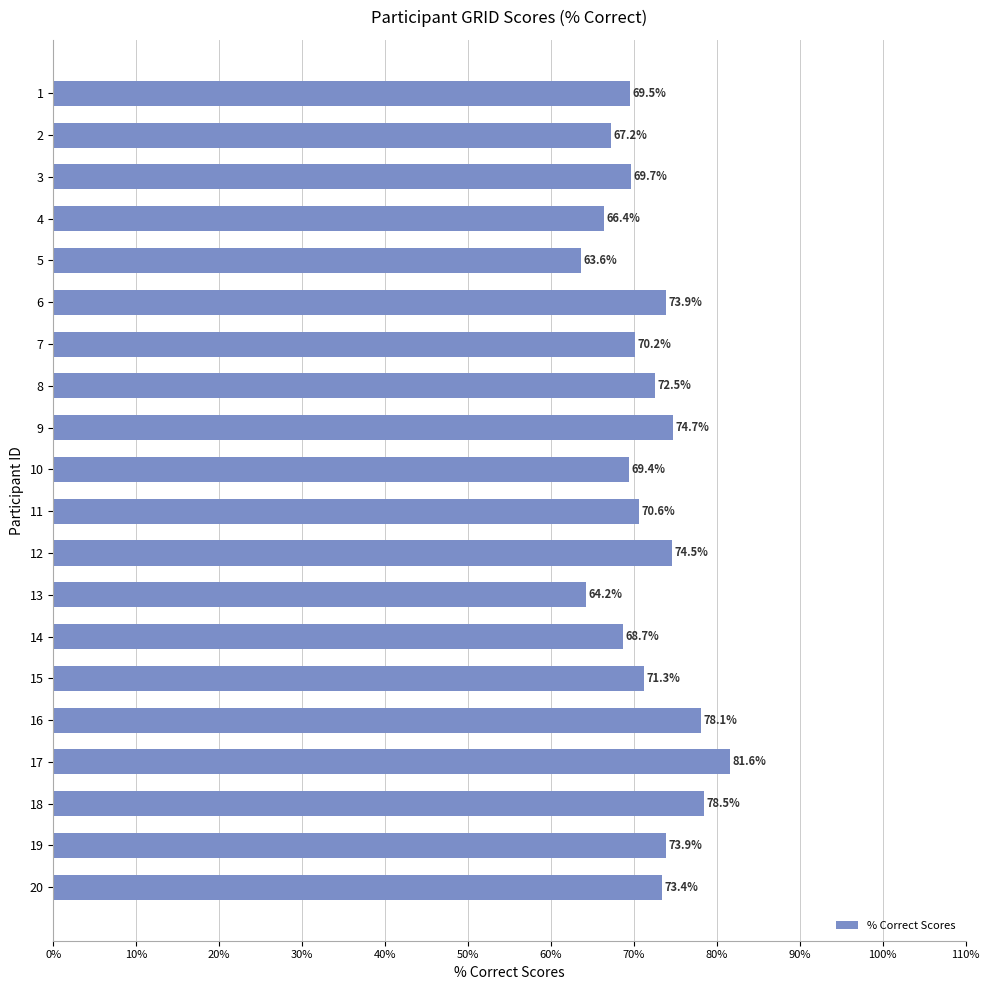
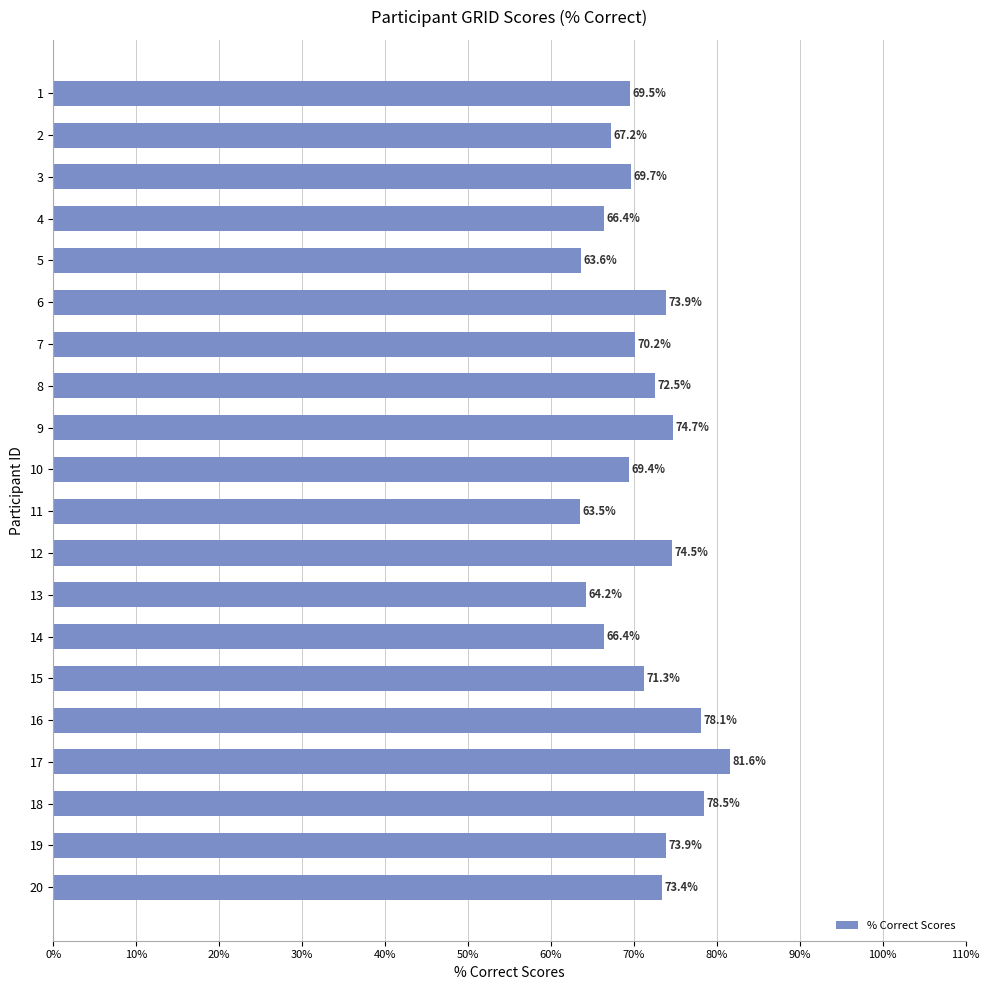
11: 70.6% -> 63.5%
14: 68.7% -> 66.4%
